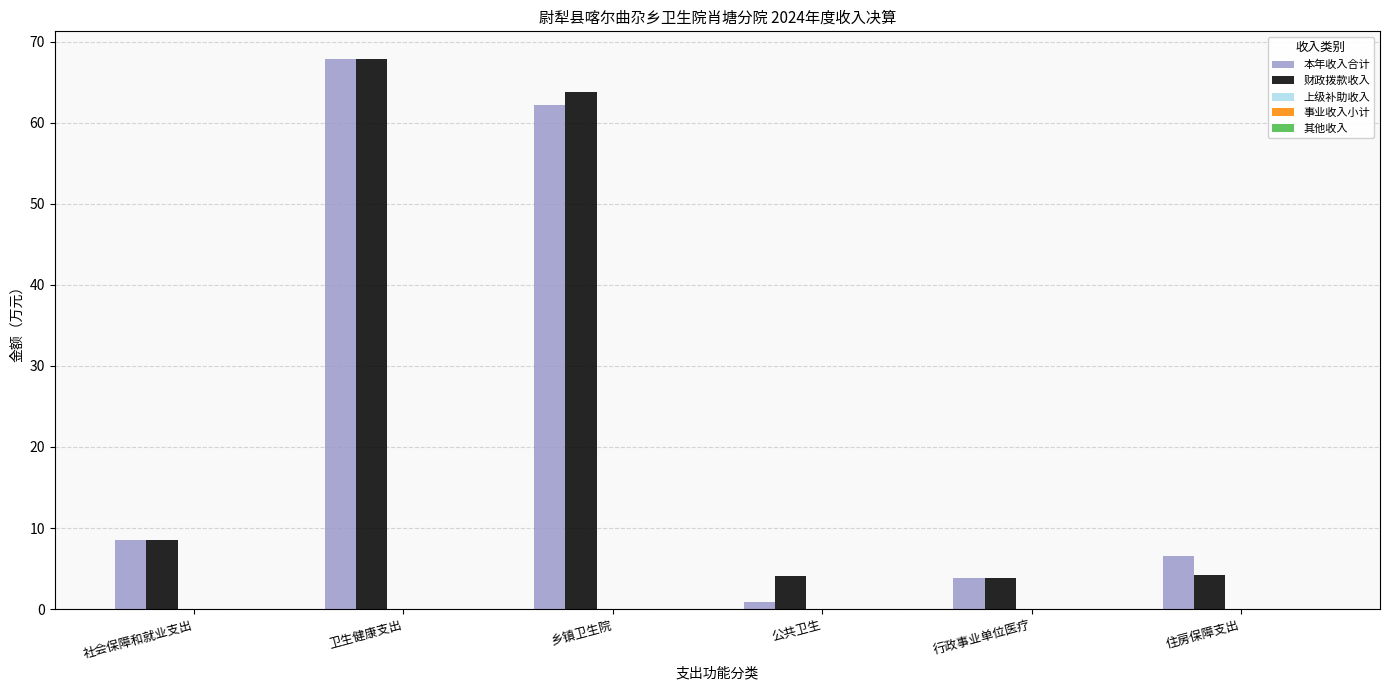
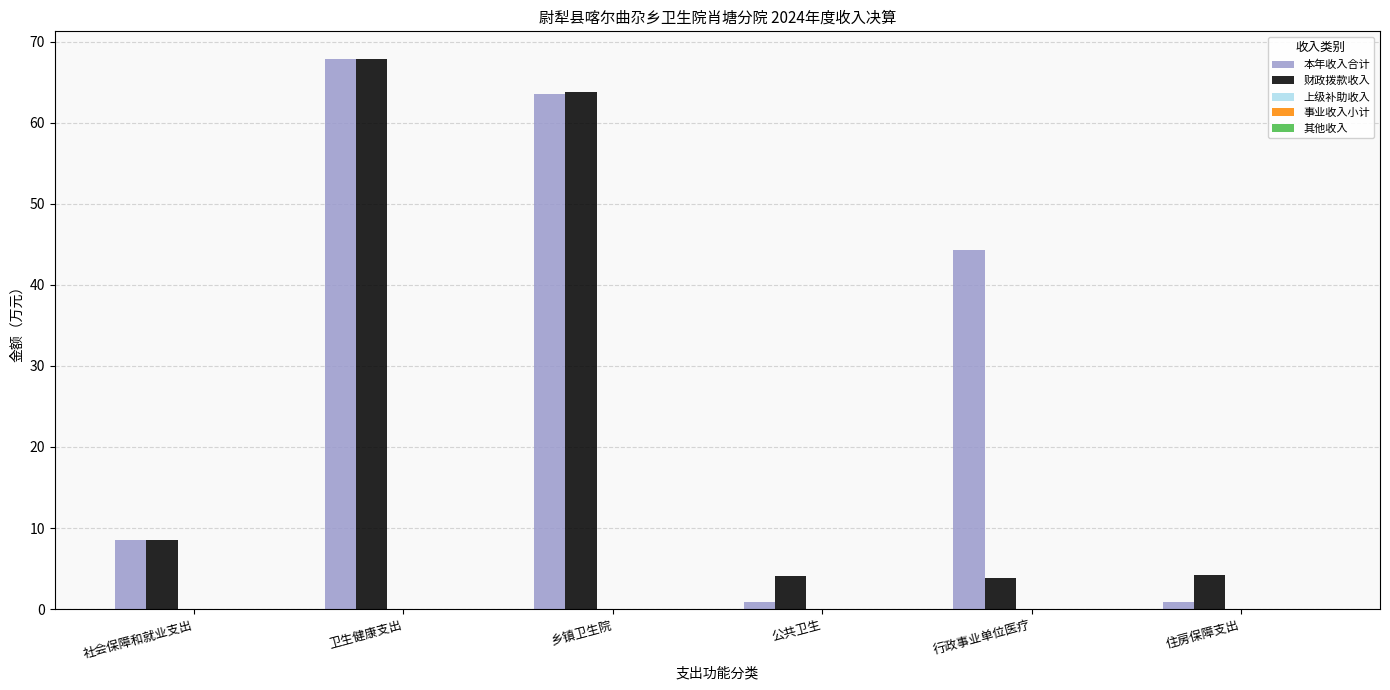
本年收入合计, 乡镇卫生院: 62 -> 64
本年收入合计, 行政事业单位医疗: 4 -> 44
本年收入合计, 住房保障支出: 7 -> 1
